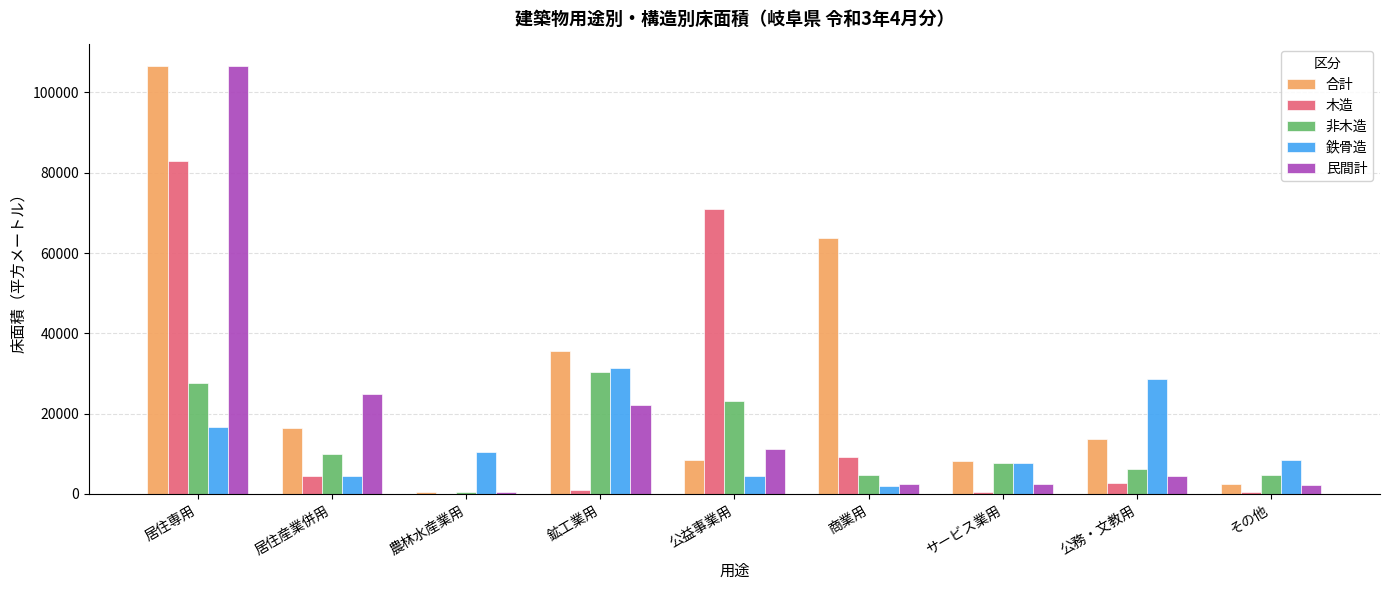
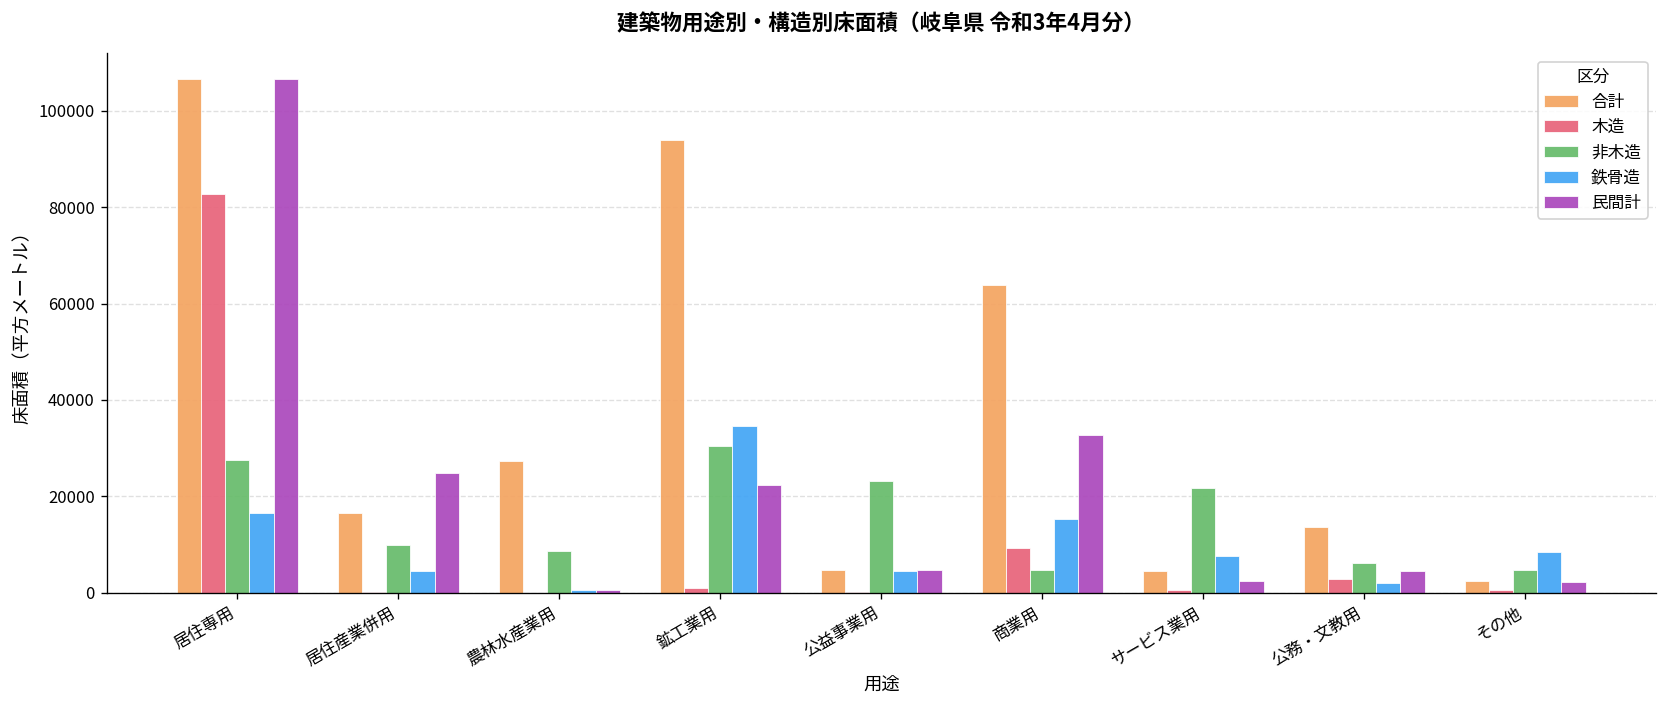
木造, 居住産業併用: 5000 -> 0
合計, 農林水産業用: 1000 -> 27000
非木造, 農林水産業用: 1000 -> 9000
鉄骨造, 農林水産業用: 11000 -> 1000
合計, 鉱工業用: 36000 -> 94000
鉄骨造, 鉱工業用: 31000 -> 35000
合計, 公益事業用: 8000 -> 5000
木造, 公益事業用: 71000 -> 0
民間計, 公益事業用: 11000 -> 5000
鉄骨造, 商業用: 2000 -> 15000
民間計, 商業用: 3000 -> 33000
合計, サービス業用: 8000 -> 5000
非木造, サービス業用: 8000 -> 22000
鉄骨造, 公務・文教用: 29000 -> 2000
